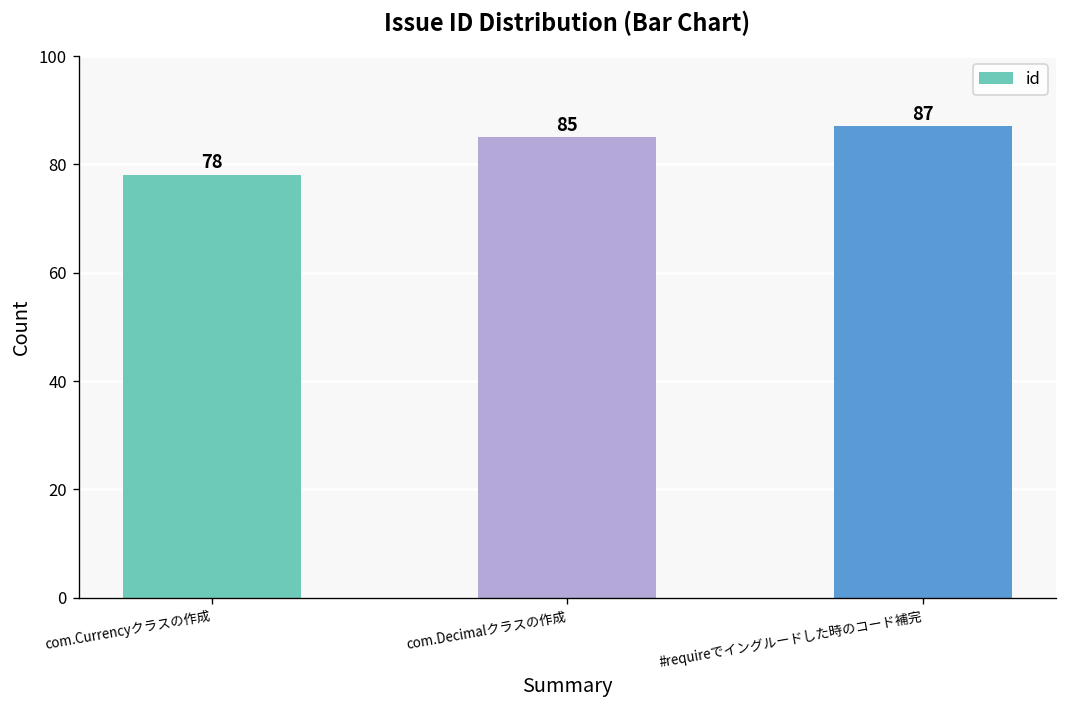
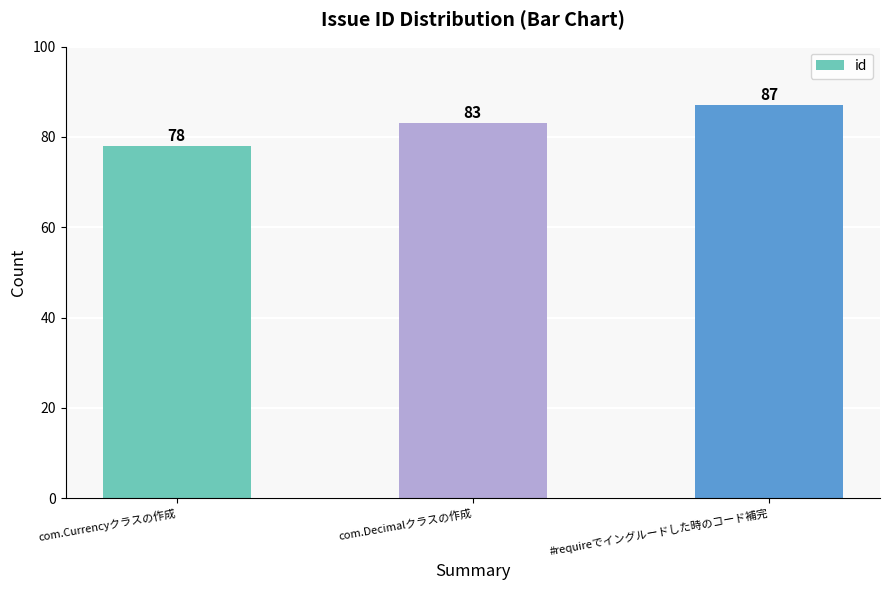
com.Decimalクラスの作成: 85 -> 83
